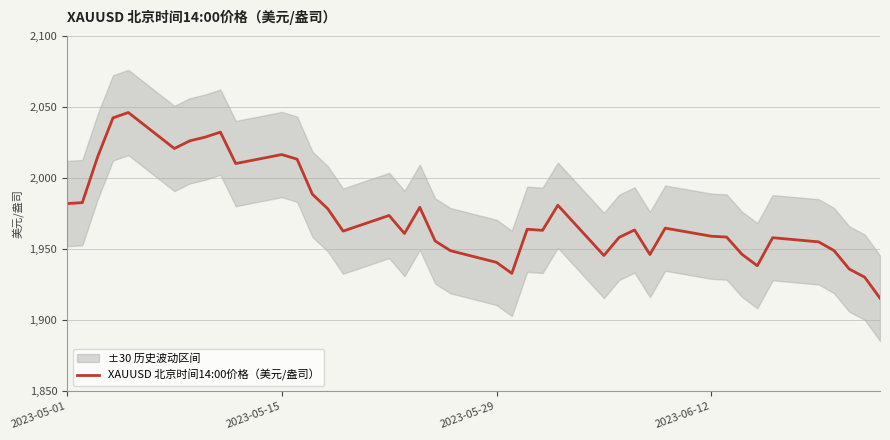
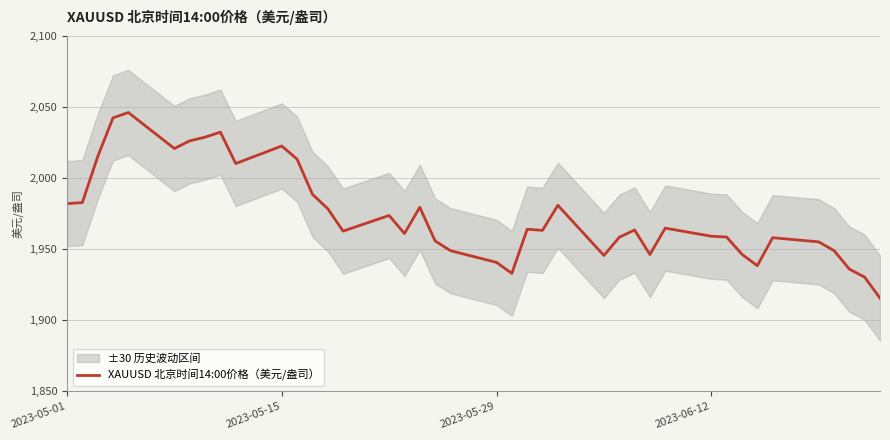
XAUUSD 北京时间14:00价格（美元/盎司）, 2023-05-15: 2,017 -> 2,023
